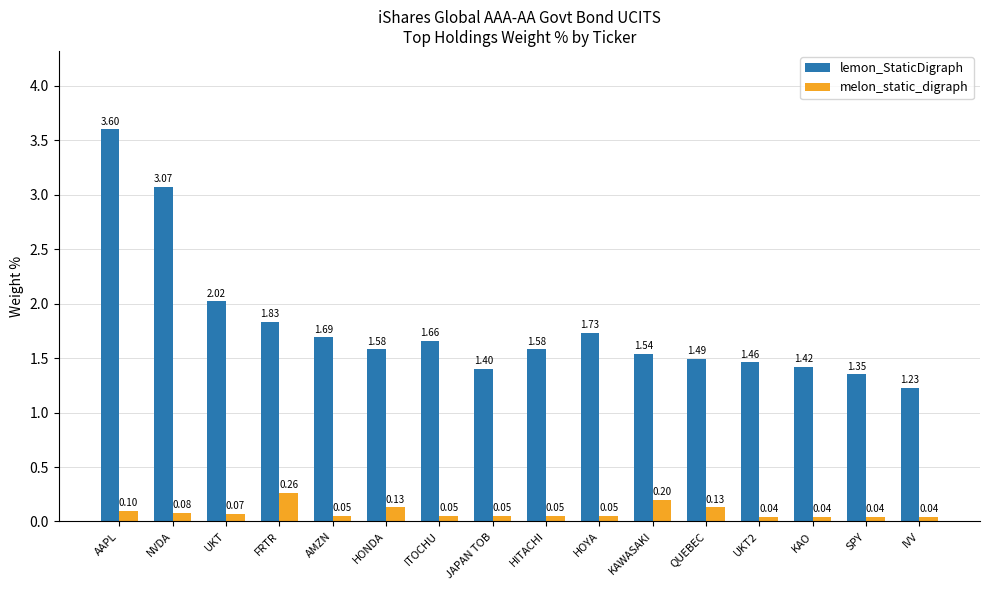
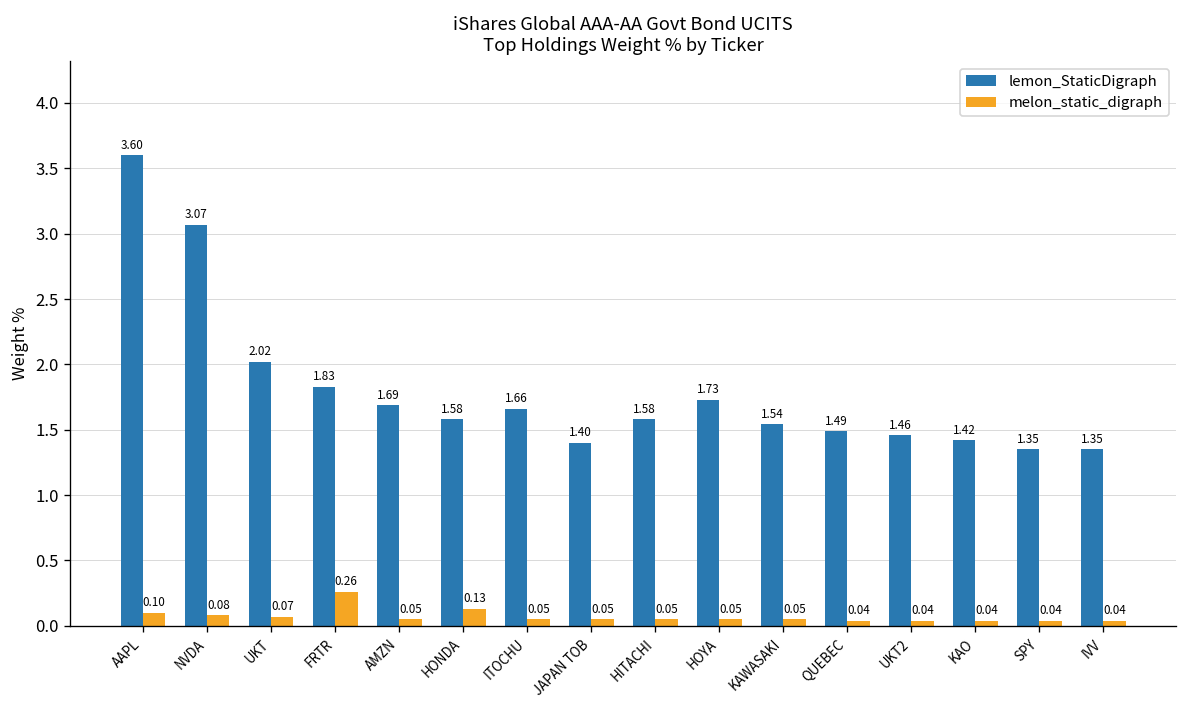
melon_static_digraph, KAWASAKI: 0.20 -> 0.05
melon_static_digraph, QUEBEC: 0.13 -> 0.04
lemon_StaticDigraph, IVV: 1.23 -> 1.35
